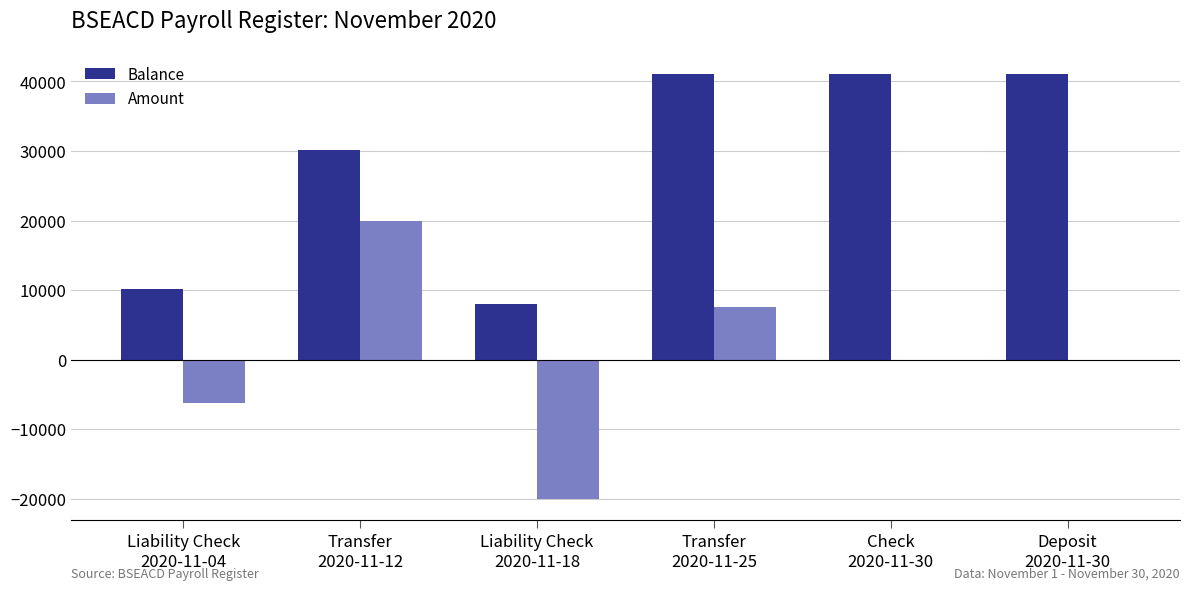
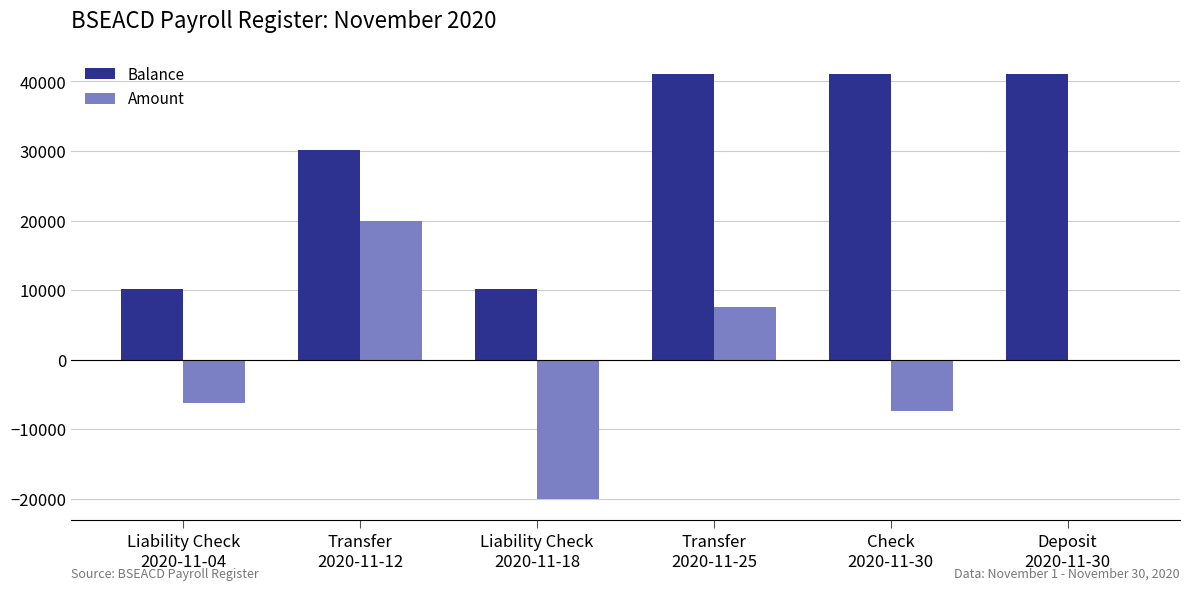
Balance, Liability Check 2020-11-18: 8000 -> 10000
Amount, Check 2020-11-30: 0 -> -7000
